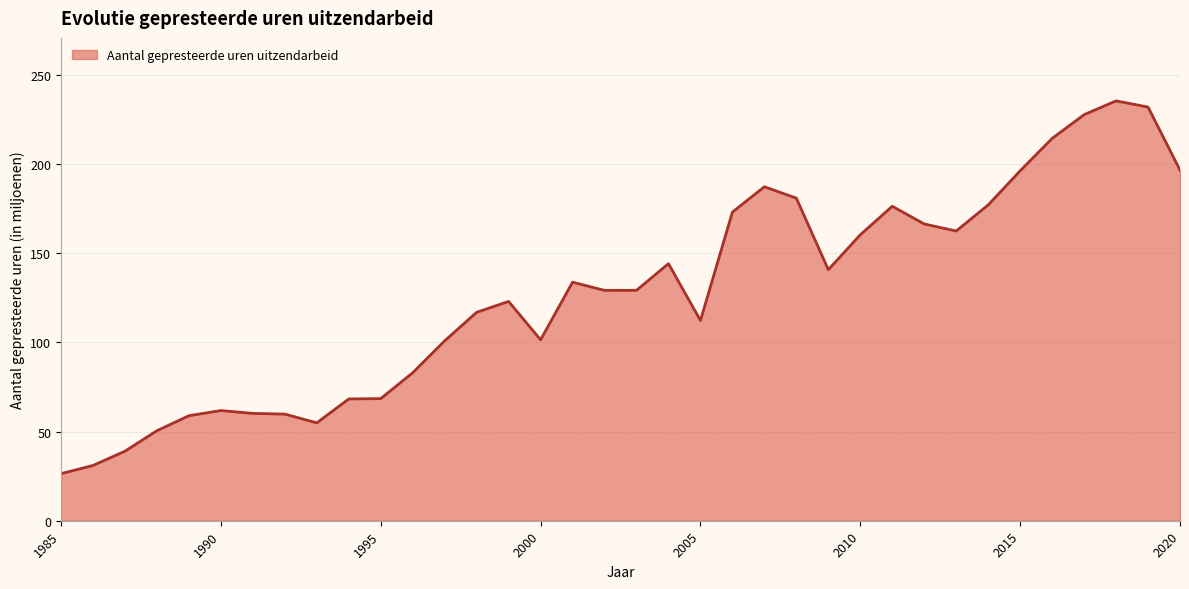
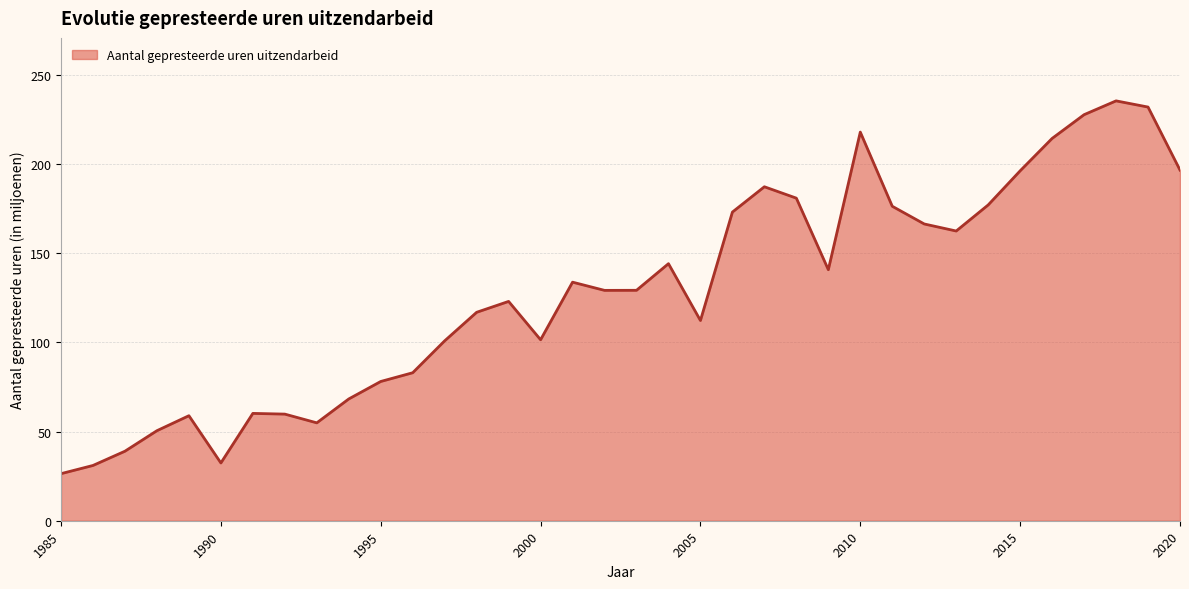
1990: 62 -> 32
1995: 69 -> 78
2010: 160 -> 218
